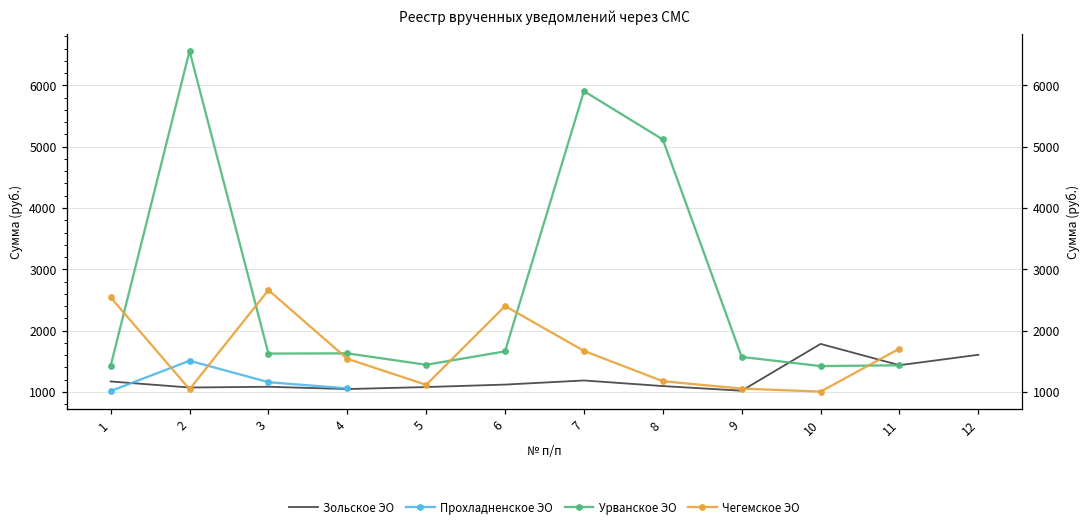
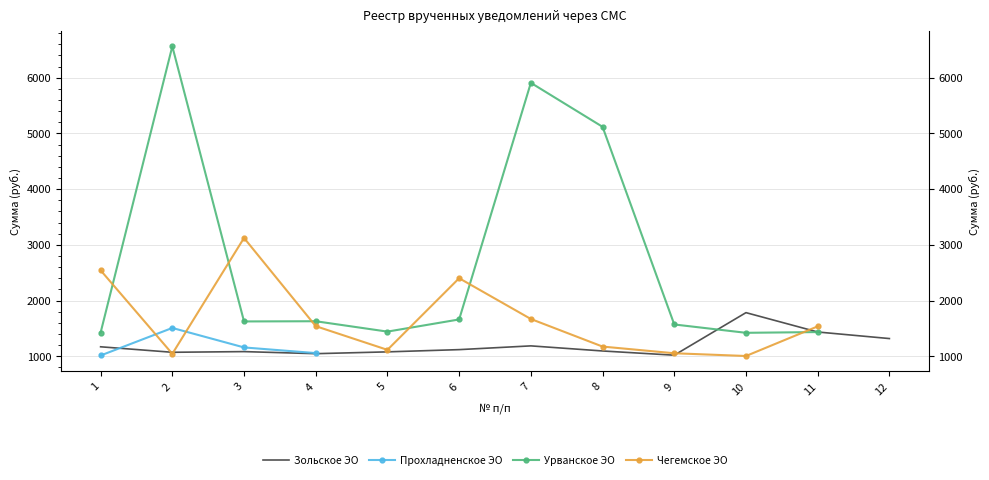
Чегемское ЭО, 3: 2700 -> 3100
Чегемское ЭО, 11: 1700 -> 1500
Зольское ЭО, 12: 1600 -> 1300
